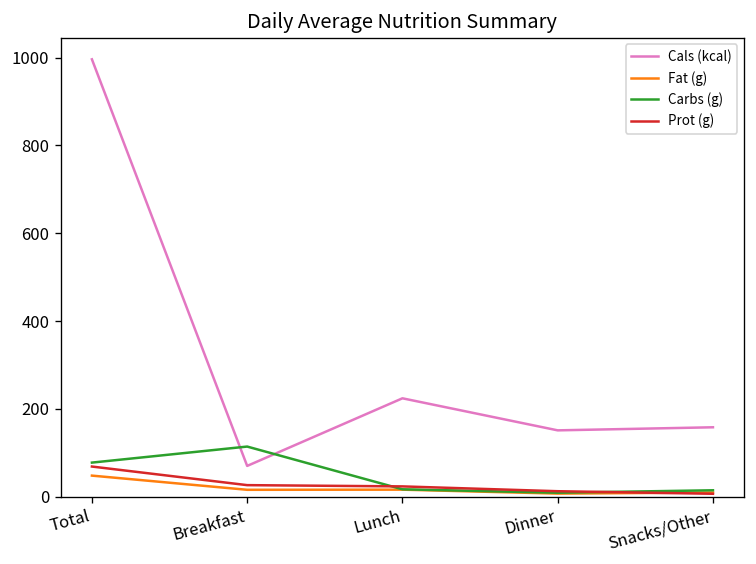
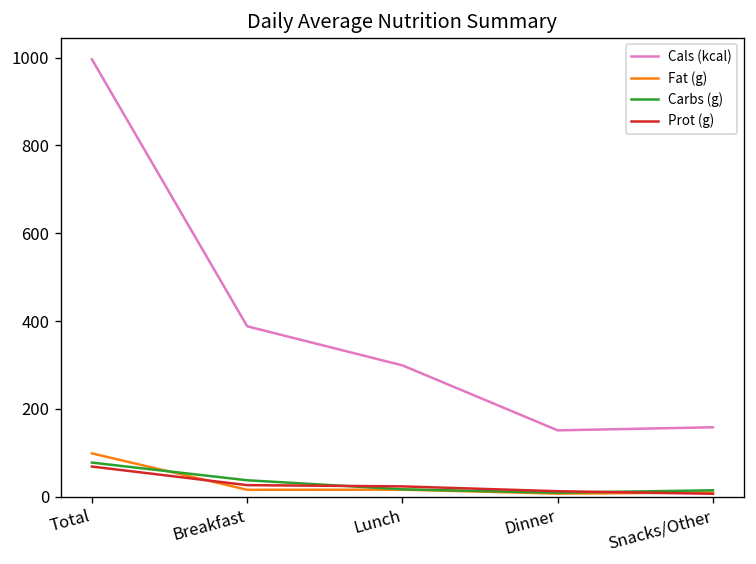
Fat (g), Total: 50 -> 100
Cals (kcal), Breakfast: 70 -> 390
Carbs (g), Breakfast: 110 -> 40
Cals (kcal), Lunch: 220 -> 300
